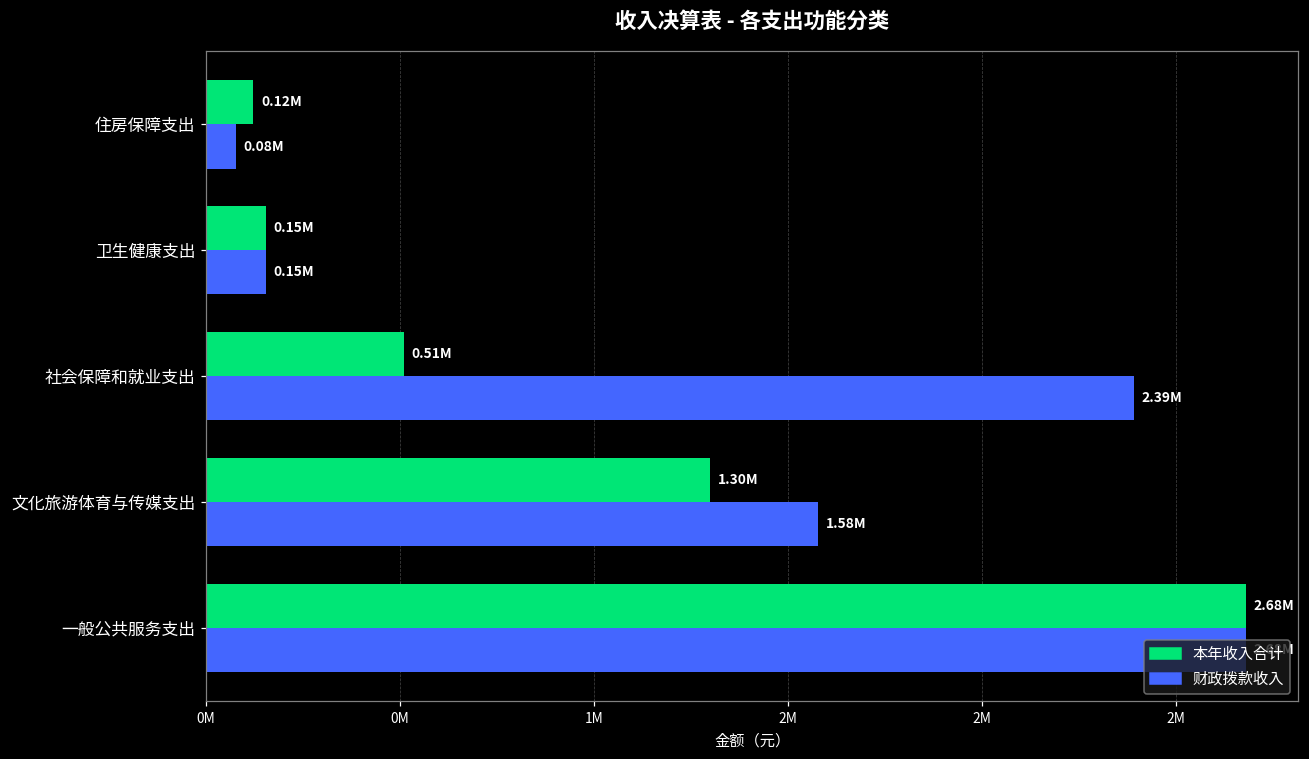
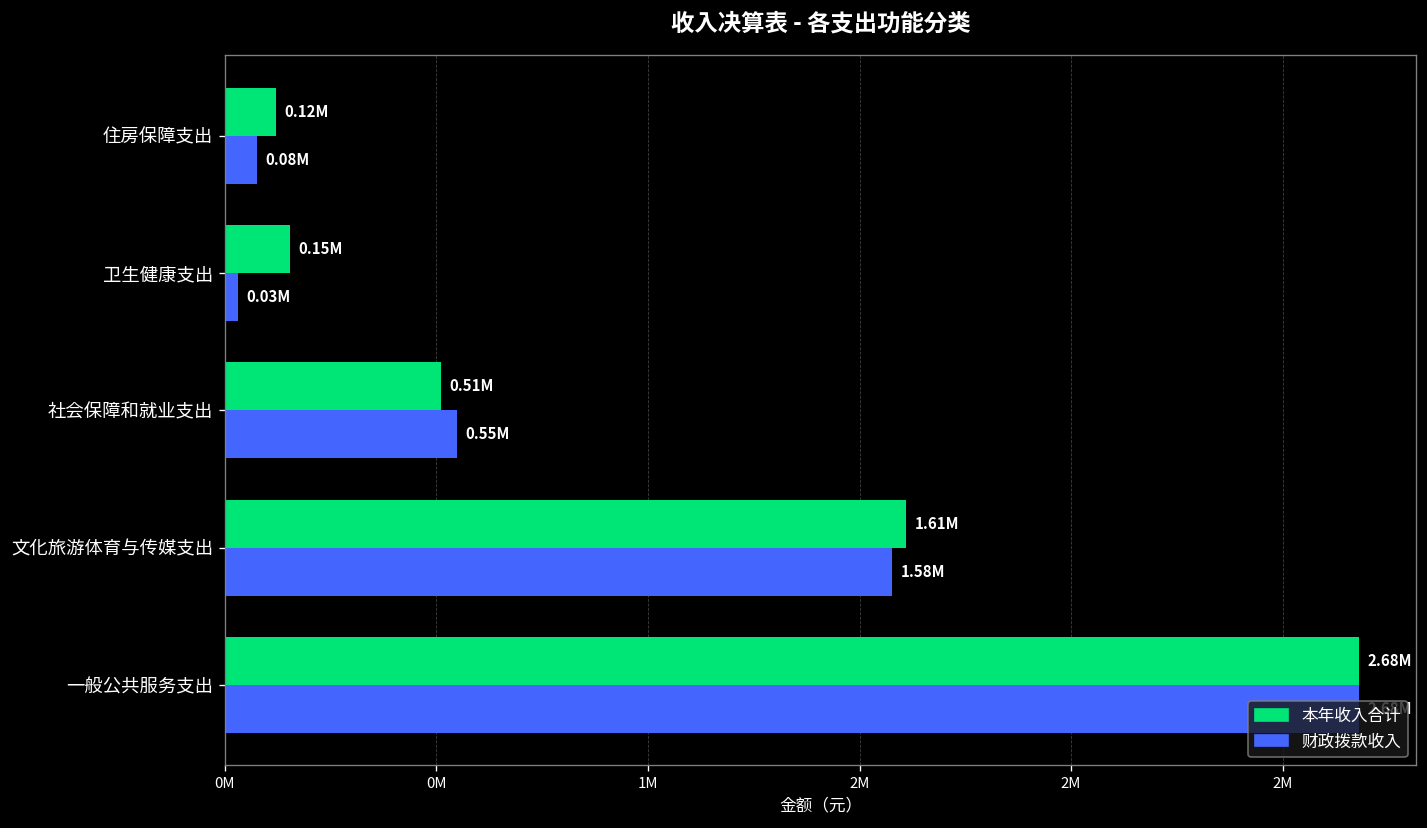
财政拨款收入, 卫生健康支出: 0.15M -> 0.03M
财政拨款收入, 社会保障和就业支出: 2.39M -> 0.55M
本年收入合计, 文化旅游体育与传媒支出: 1.30M -> 1.61M
